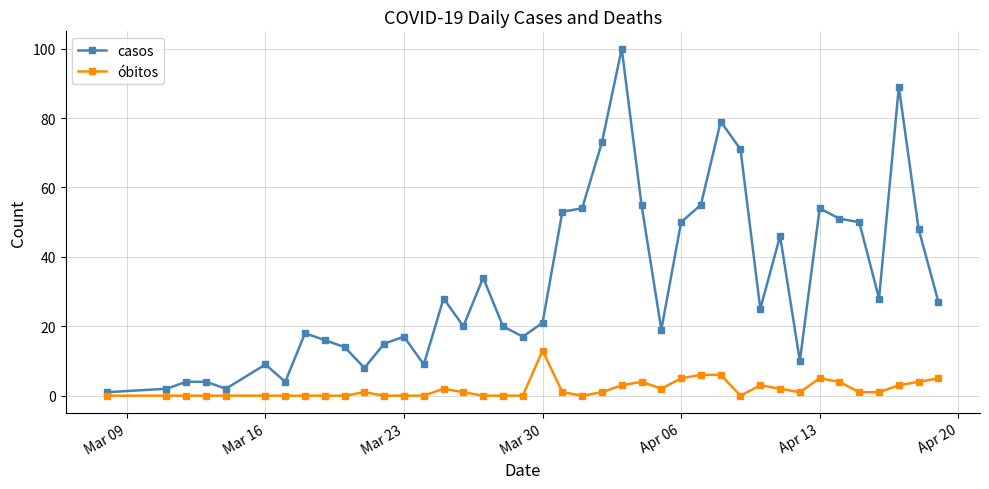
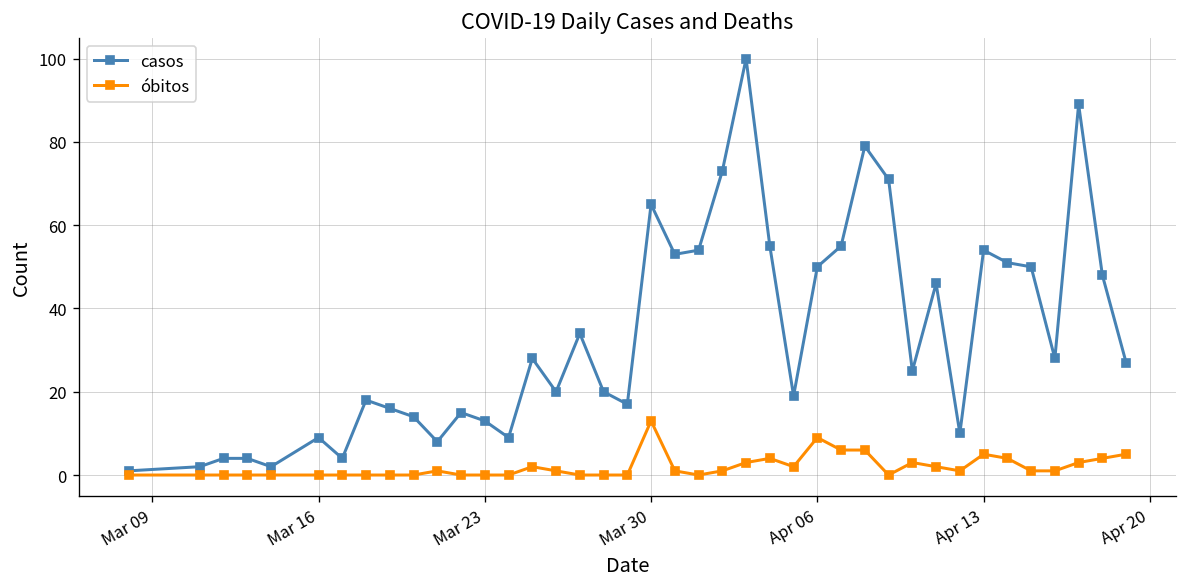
casos, Mar 23: 17 -> 13
casos, Mar 30: 21 -> 65
óbitos, Apr 06: 5 -> 9
